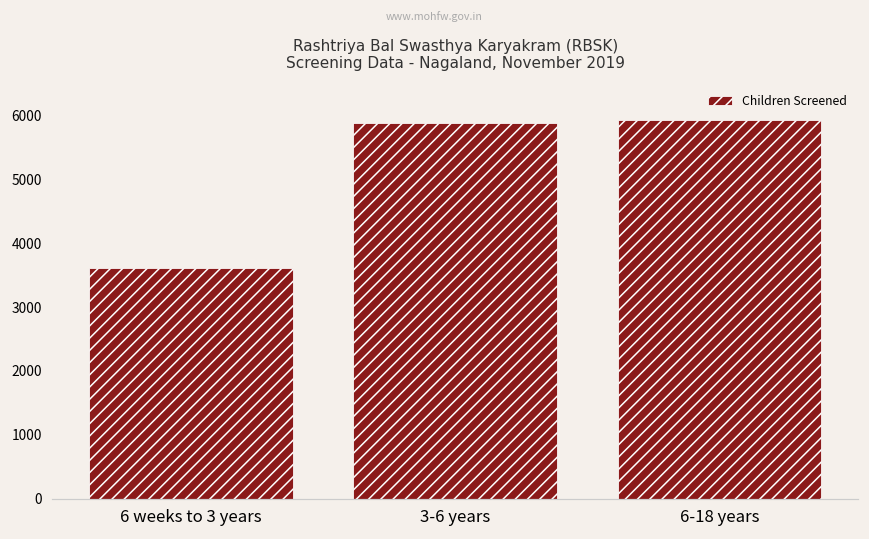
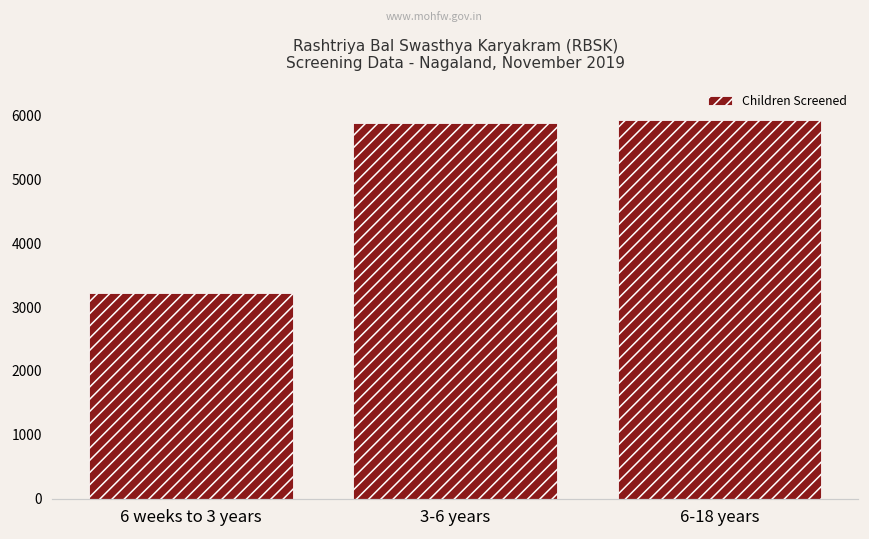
6 weeks to 3 years: 3600 -> 3200
